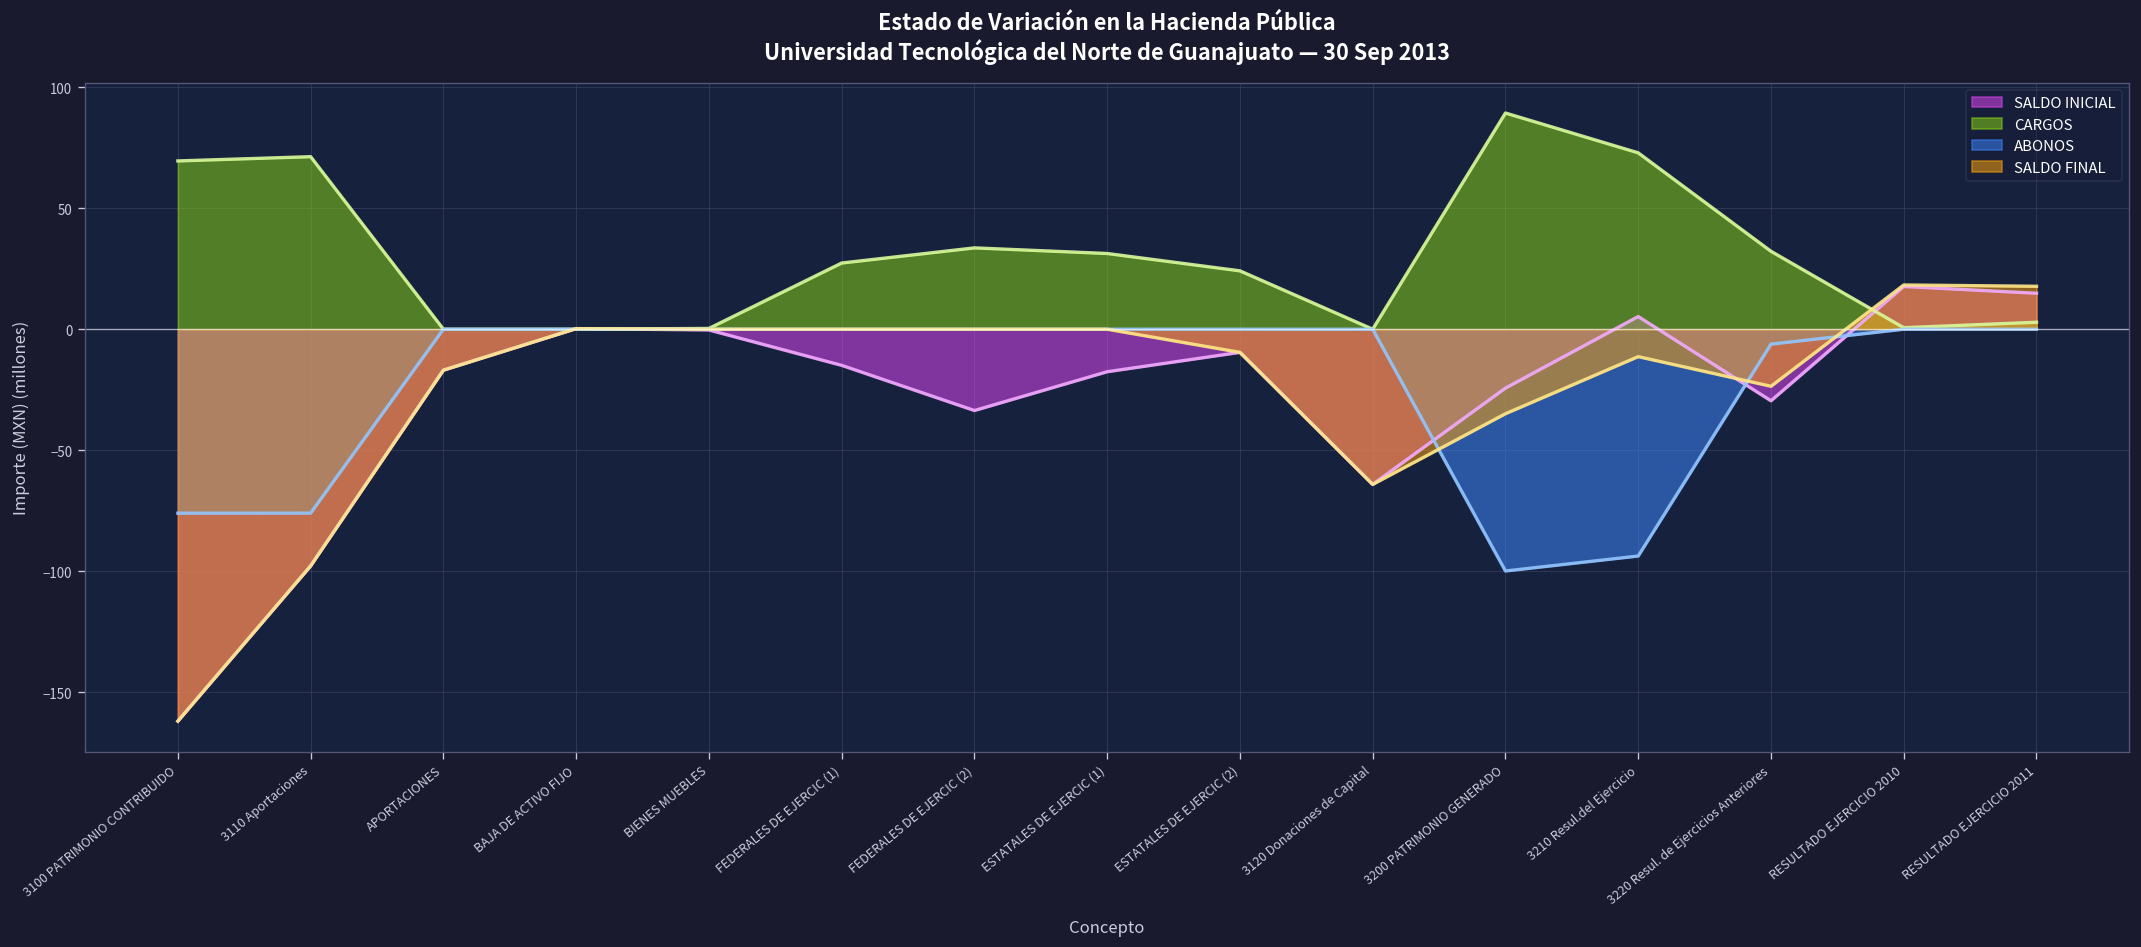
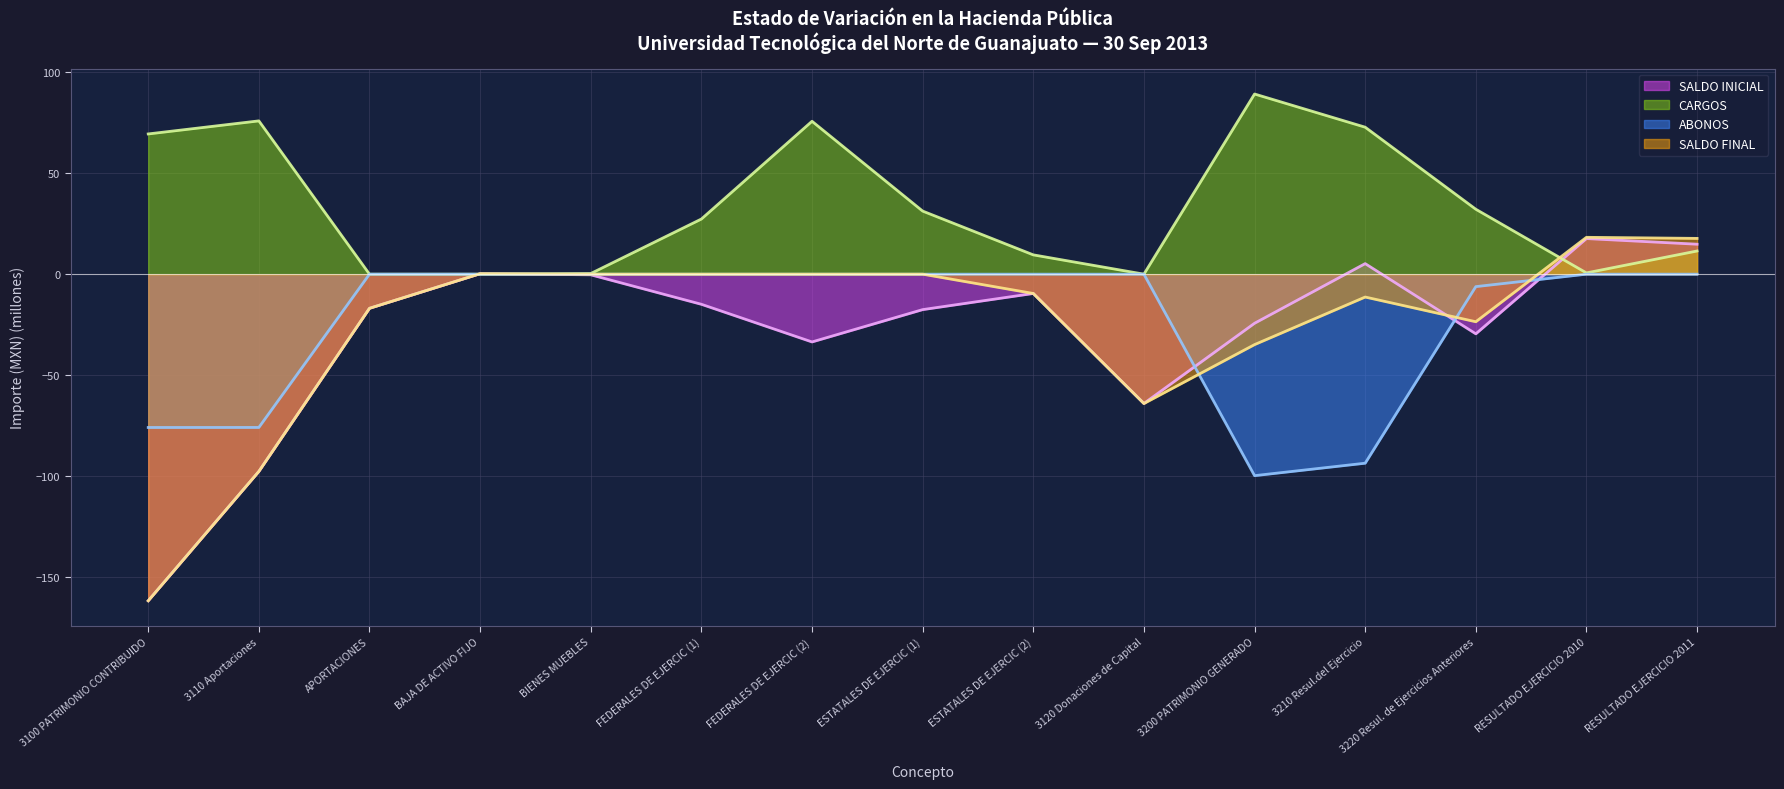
CARGOS, 3110 Aportaciones: 71 -> 76
CARGOS, FEDERALES DE EJERCIC (2): 34 -> 76
CARGOS, ESTATALES DE EJERCIC (2): 24 -> 10
CARGOS, RESULTADO EJERCICIO 2011: 3 -> 11
